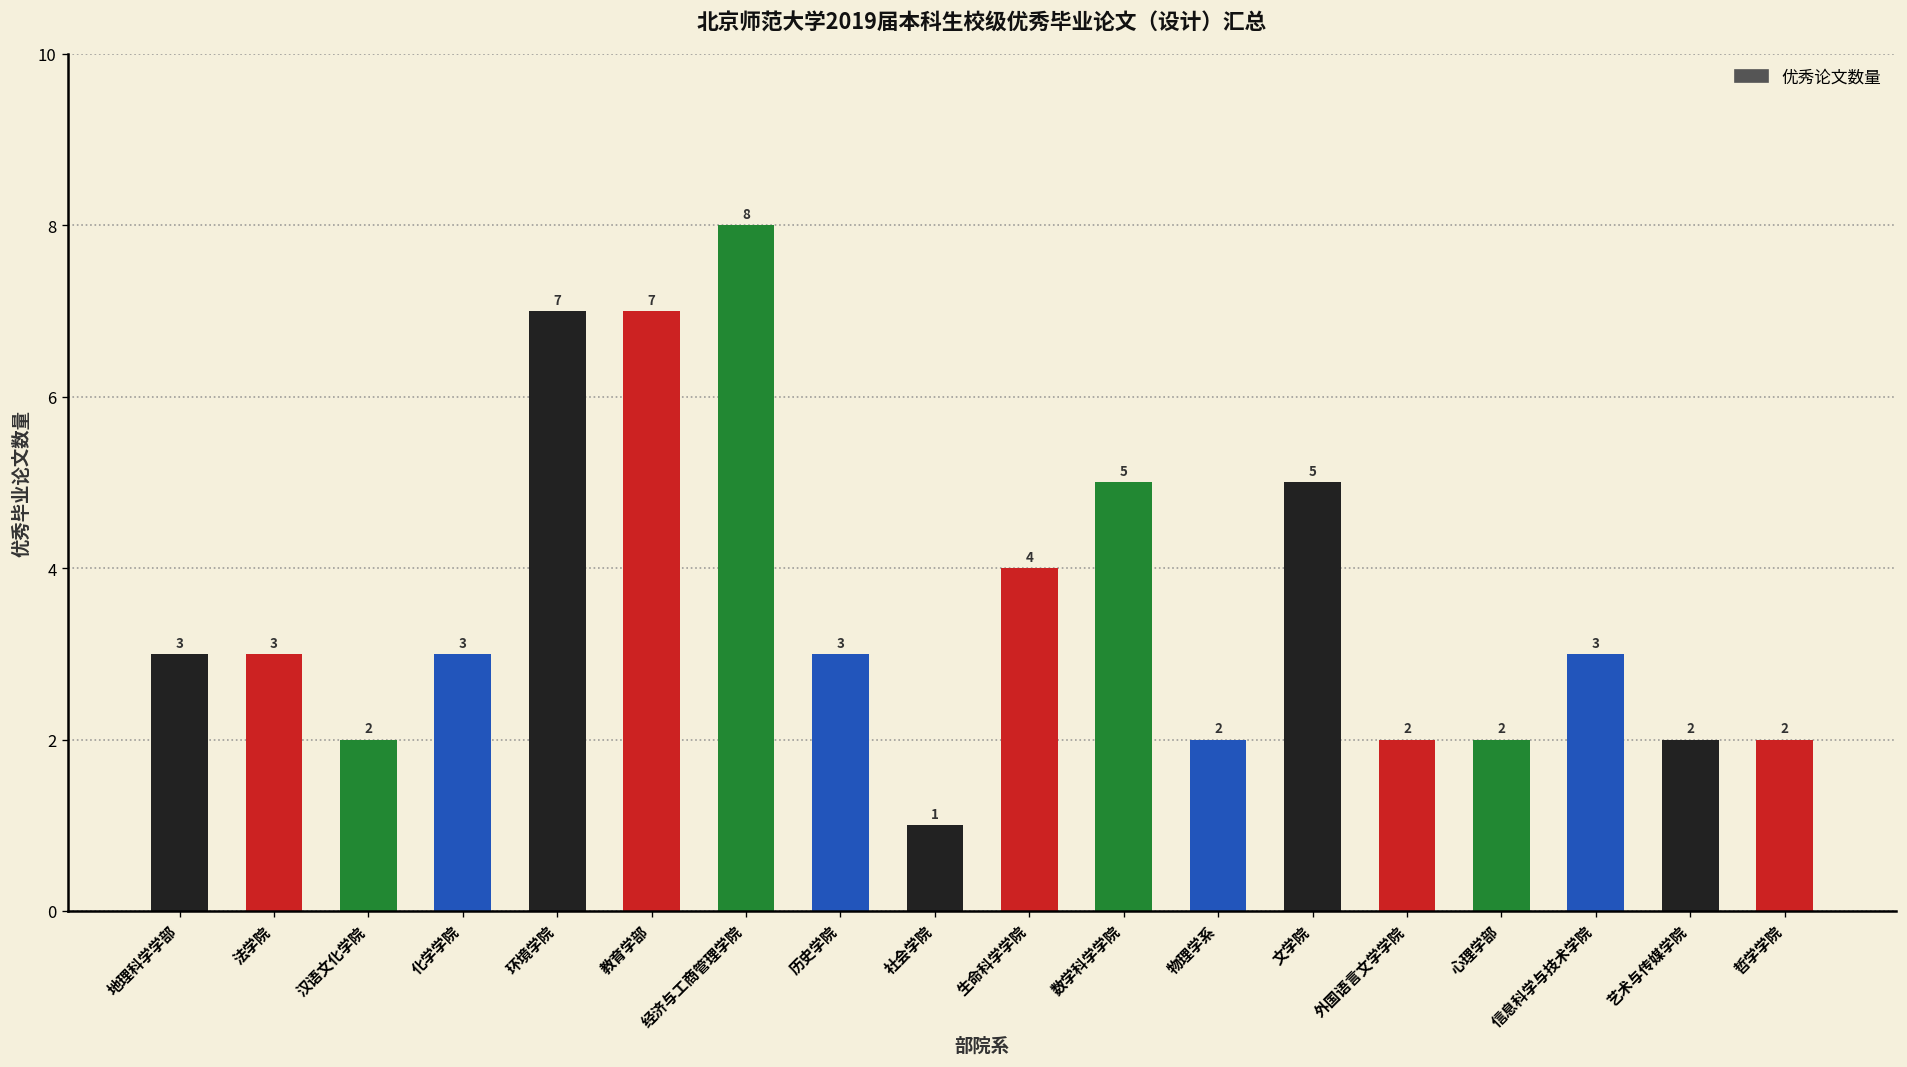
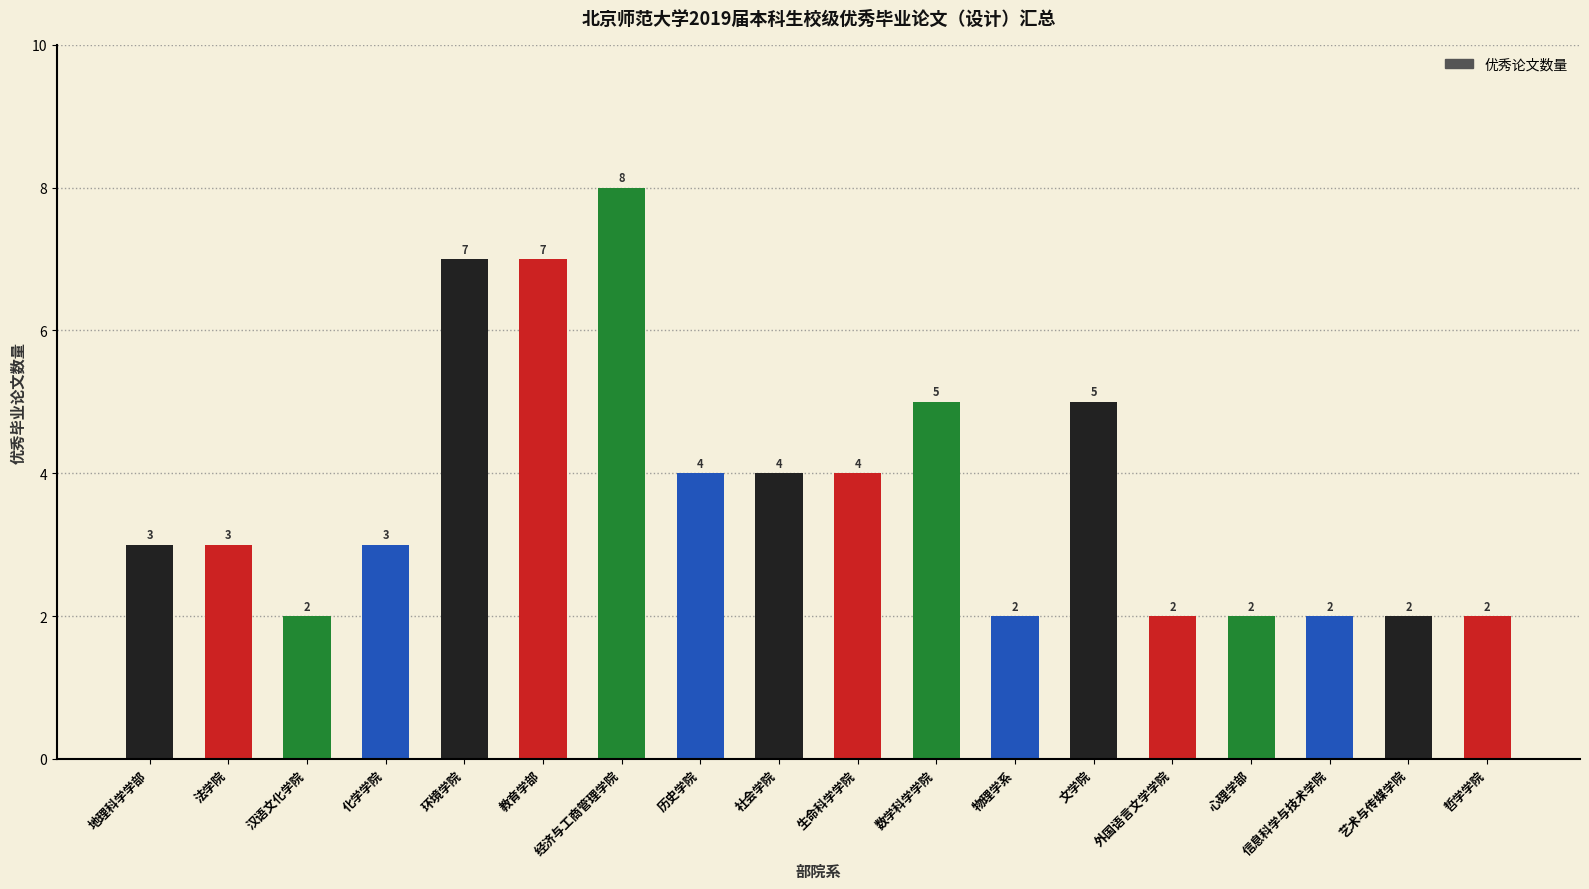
历史学院: 3 -> 4
社会学院: 1 -> 4
信息科学与技术学院: 3 -> 2
